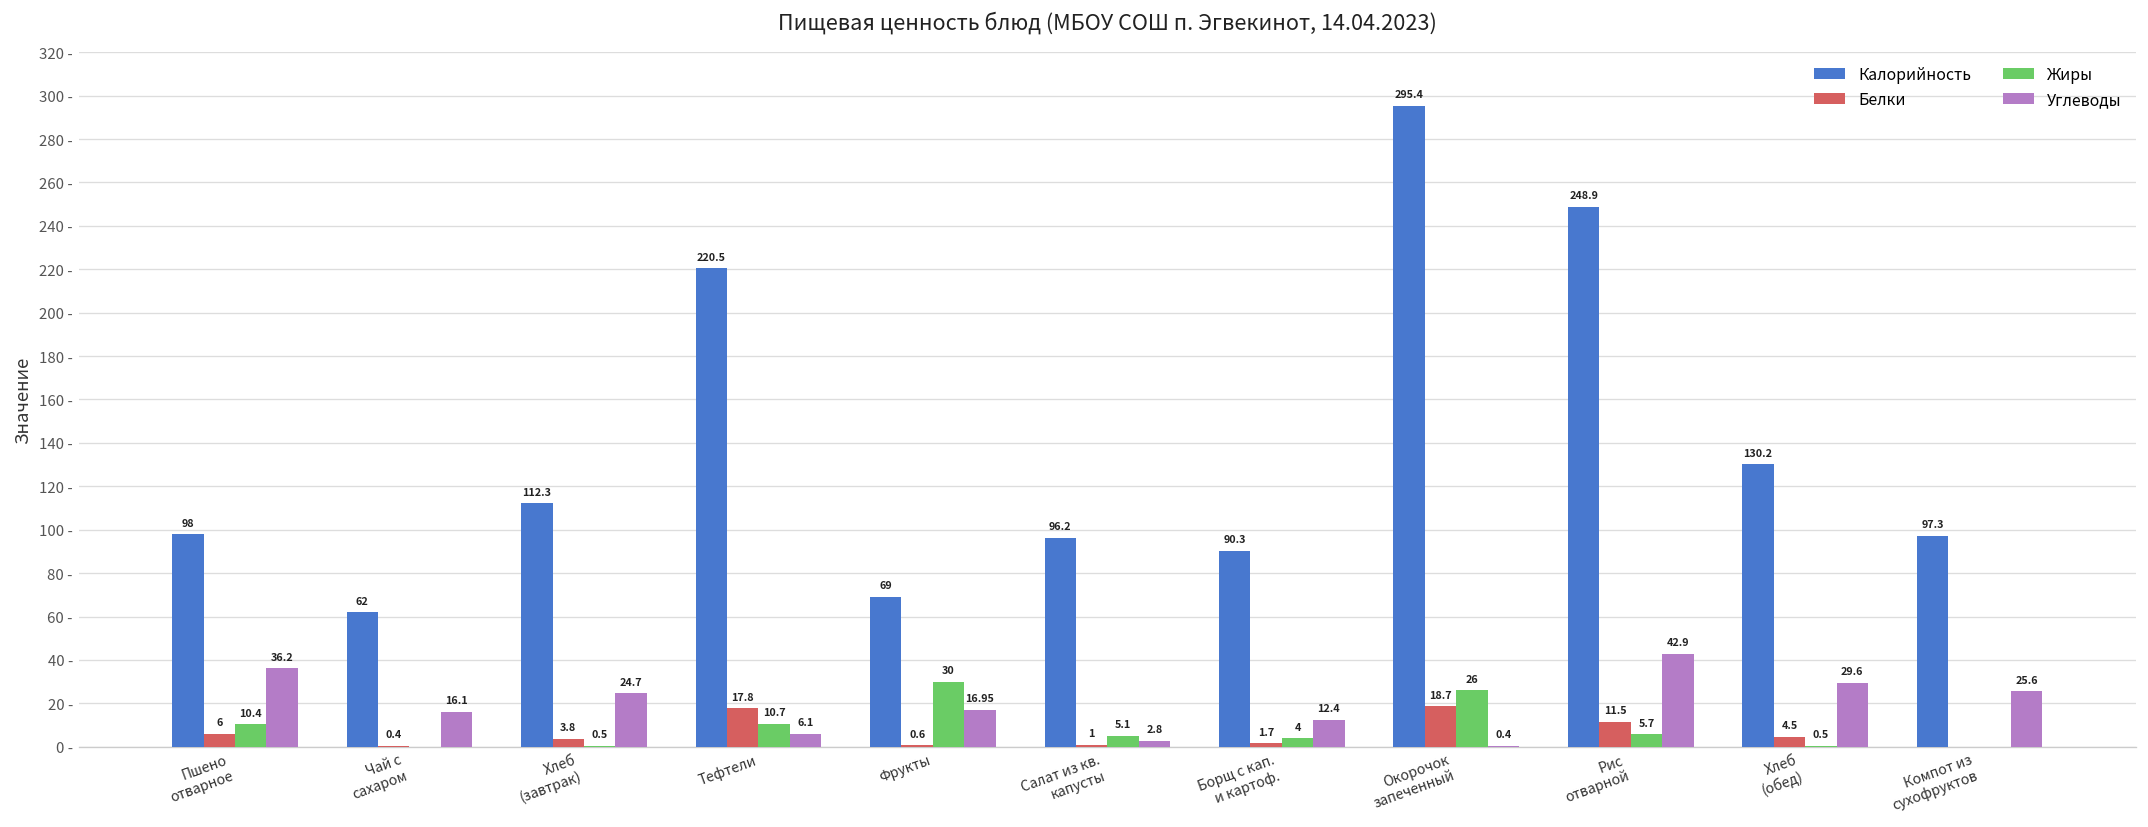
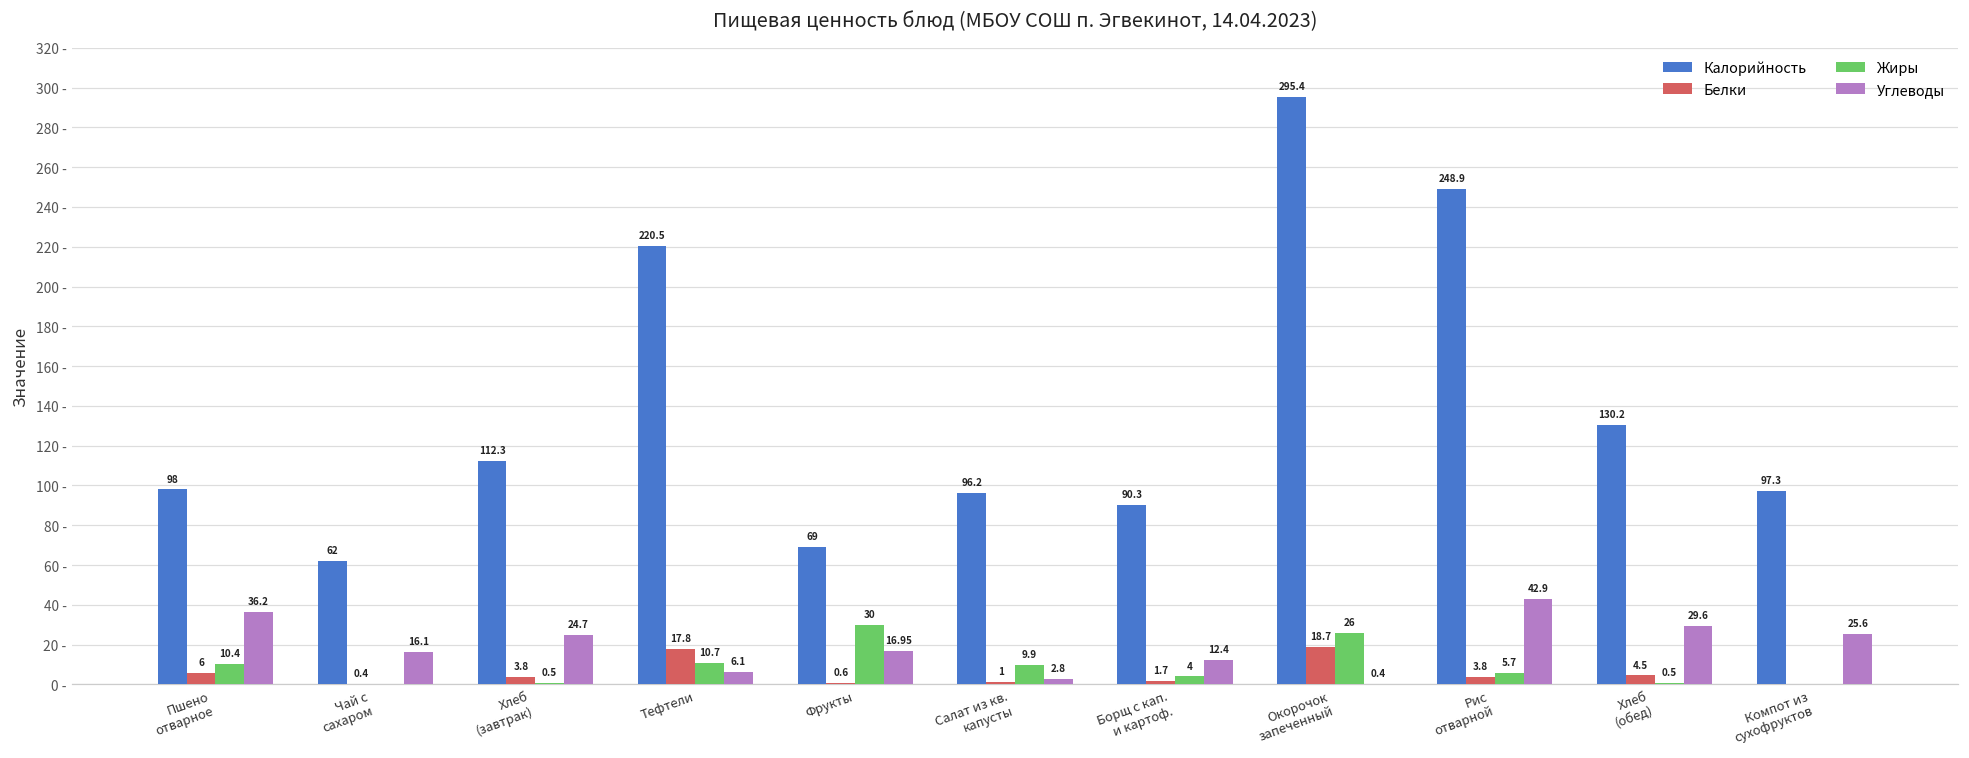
Жиры, Салат из кв. капусты: 5.1 -> 9.9
Белки, Рис отварной: 11.5 -> 3.8
